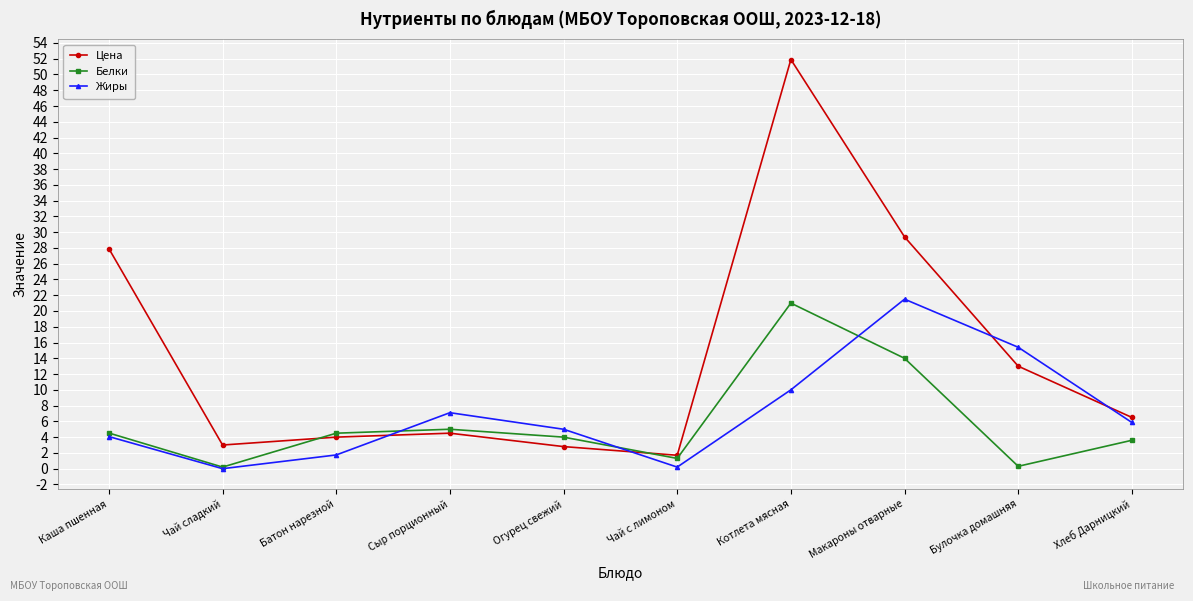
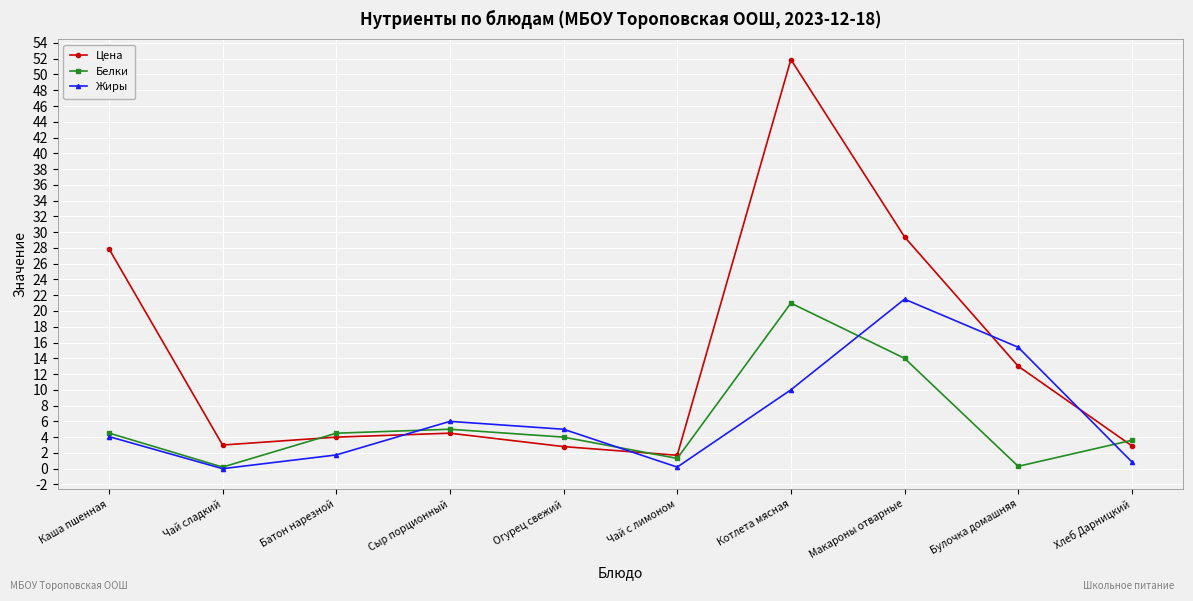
Жиры, Сыр порционный: 7 -> 6
Цена, Хлеб Дарницкий: 7 -> 3
Жиры, Хлеб Дарницкий: 6 -> 1
